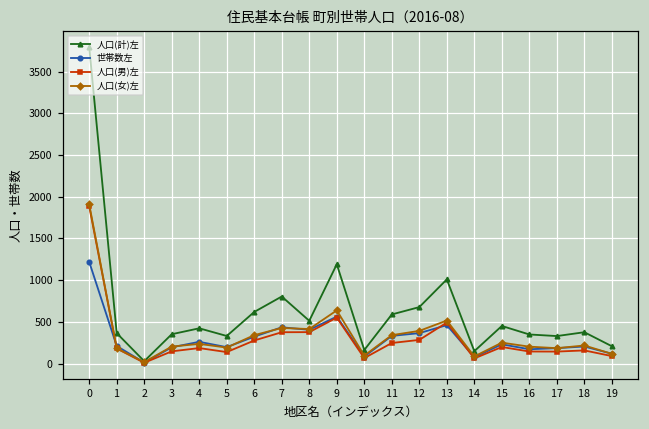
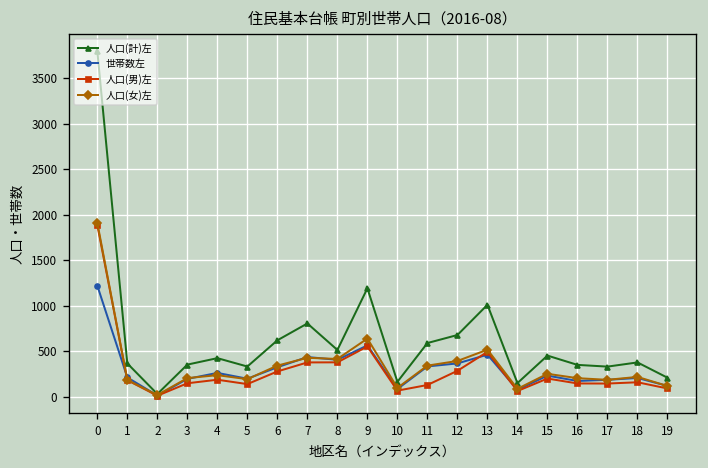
人口(男)左, 11: 200 -> 100
